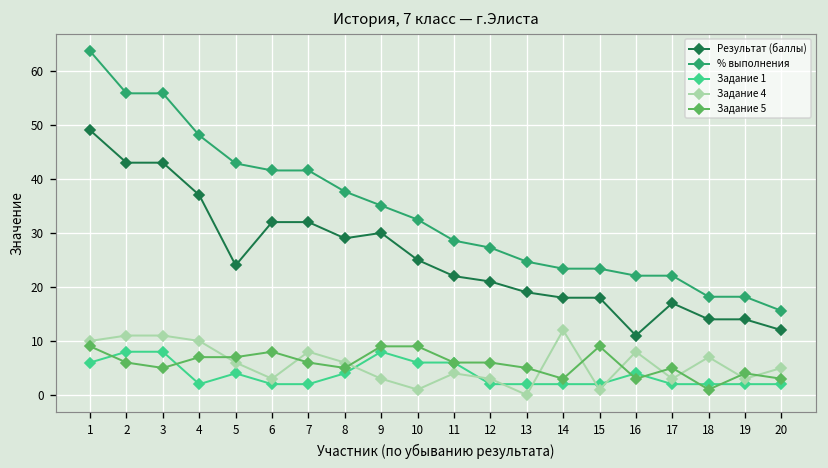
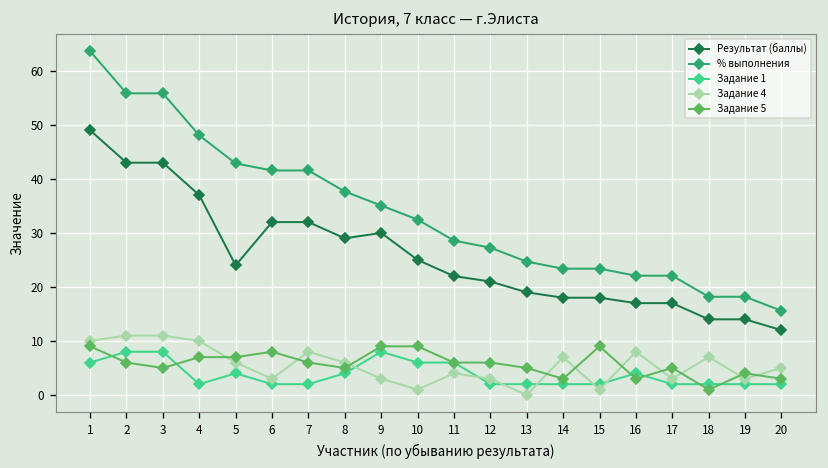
Задание 4, 14: 12 -> 7
Результат (баллы), 16: 11 -> 17
